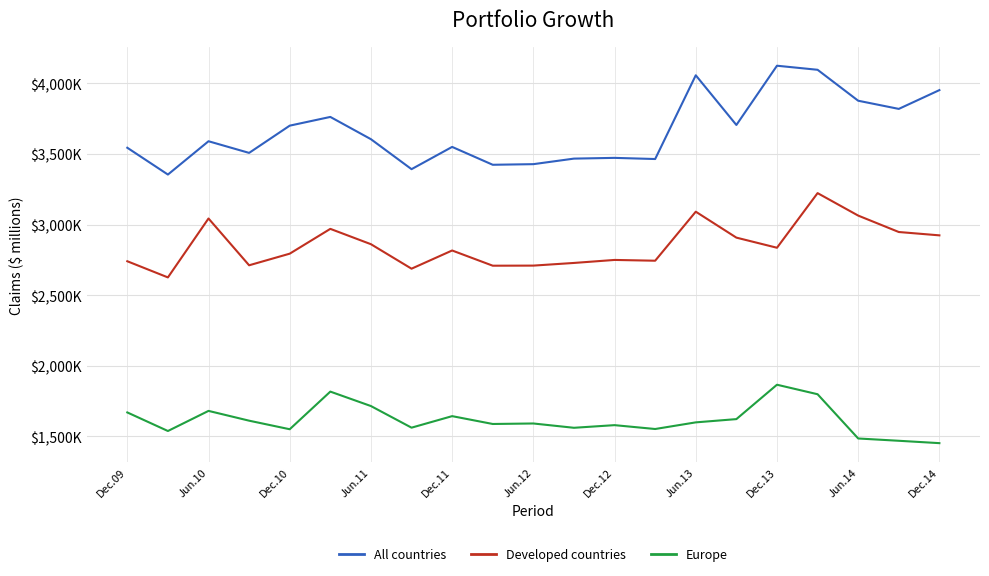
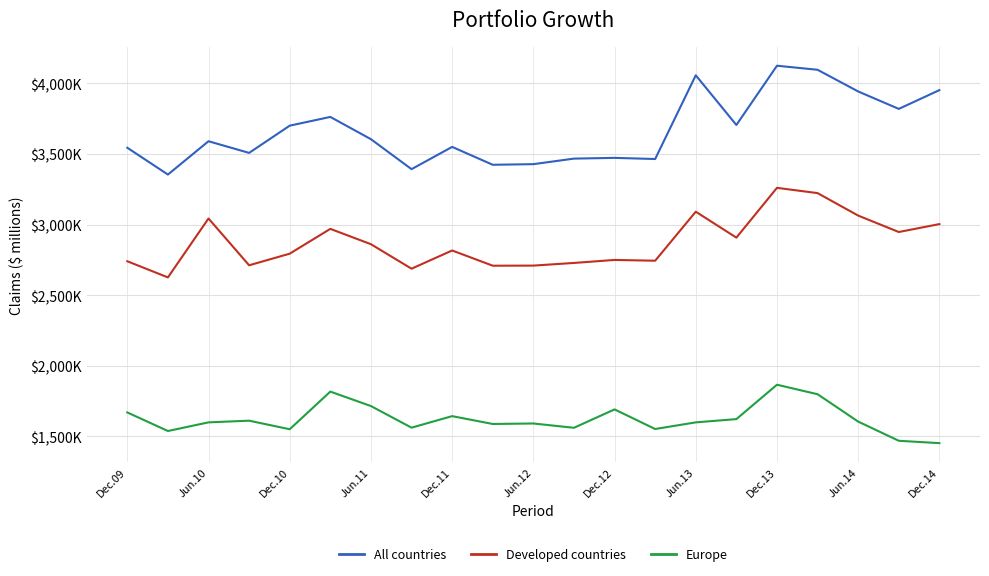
Europe, Jun.10: $1,680,000 -> $1,600,000
Europe, Dec.12: $1,580,000 -> $1,690,000
Developed countries, Dec.13: $2,840,000 -> $3,260,000
All countries, Jun.14: $3,880,000 -> $3,940,000
Europe, Jun.14: $1,480,000 -> $1,600,000
Developed countries, Dec.14: $2,920,000 -> $3,000,000
